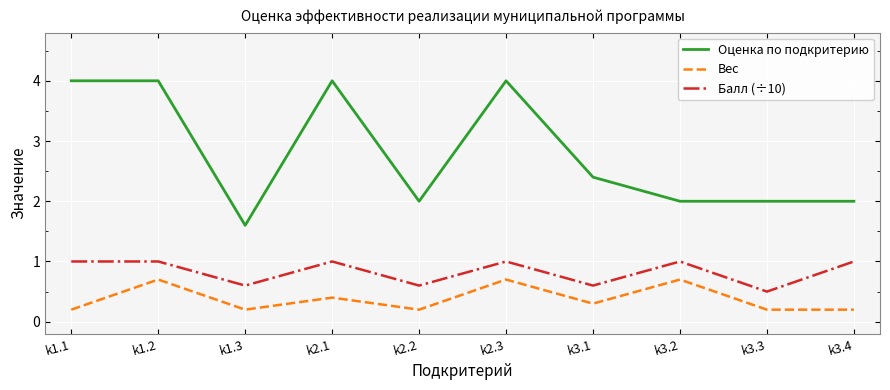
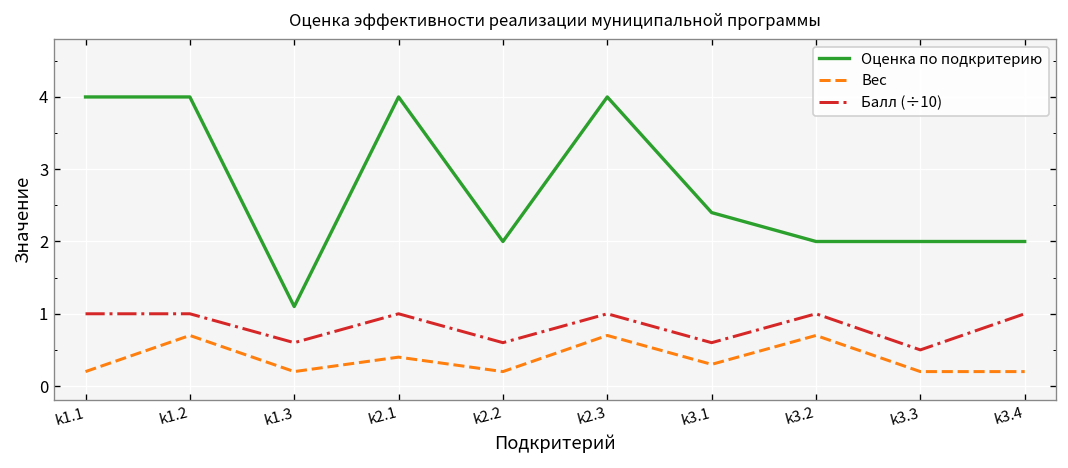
Оценка по подкритерию, k1.3: 1.6 -> 1.1
